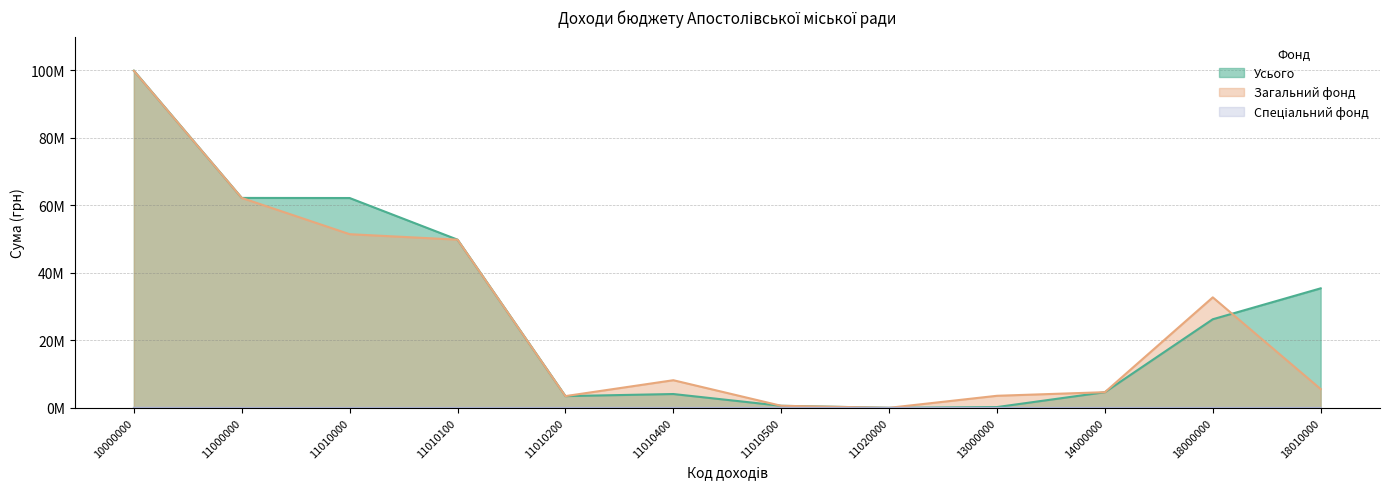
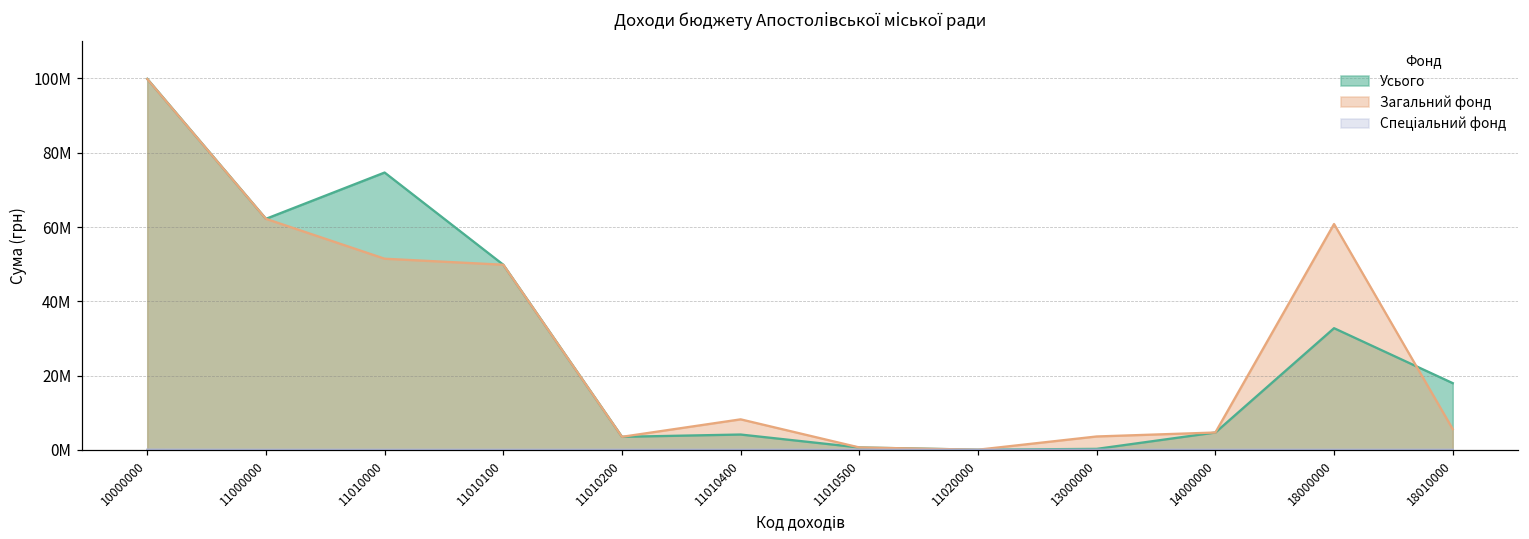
Усього, 11010000: 62000000 -> 75000000
Усього, 18000000: 26000000 -> 33000000
Загальний фонд, 18000000: 33000000 -> 61000000
Усього, 18010000: 35000000 -> 18000000
